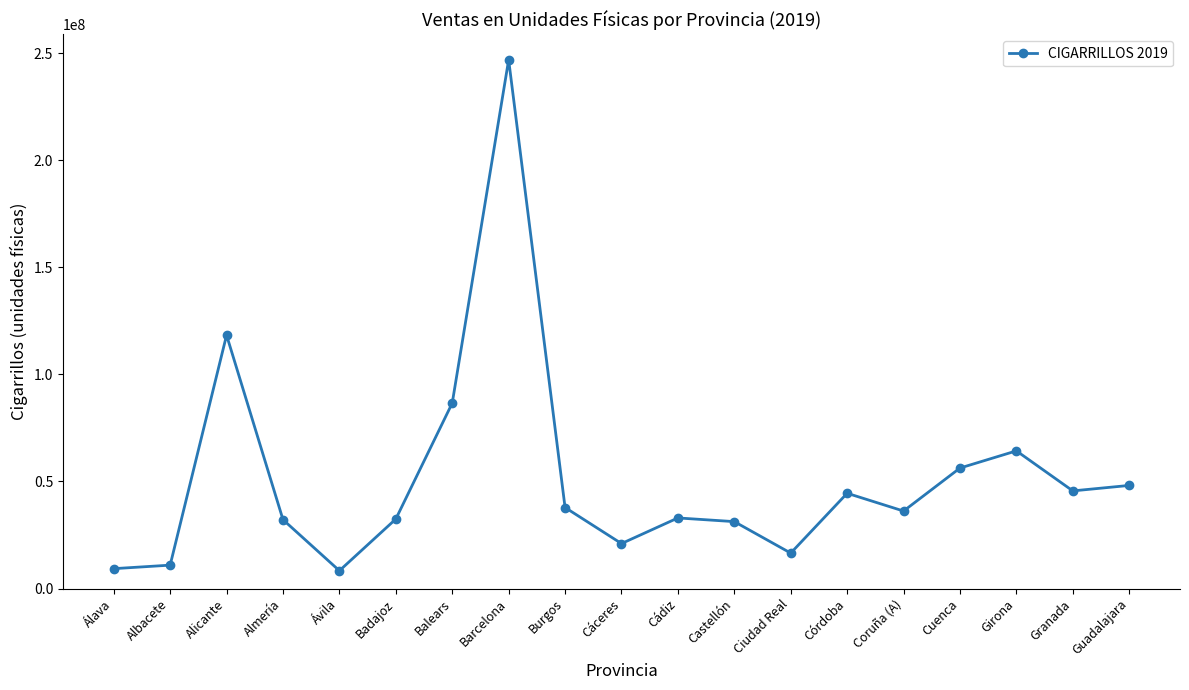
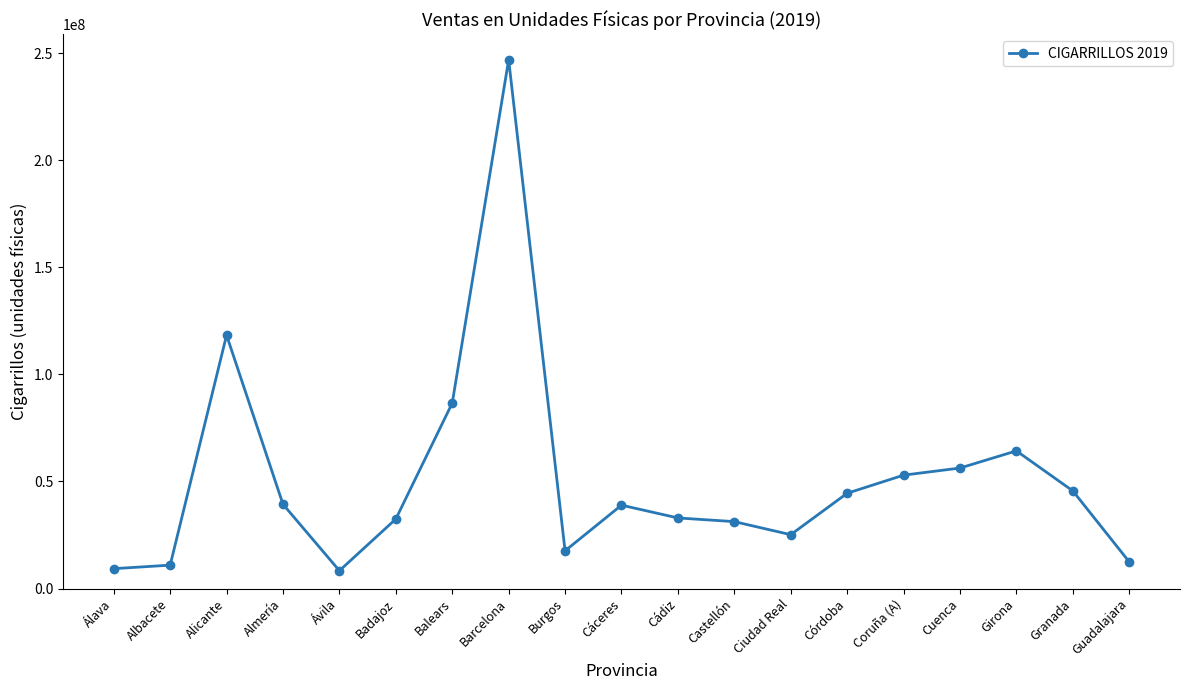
Almería: 32000000 -> 39000000
Burgos: 38000000 -> 18000000
Cáceres: 21000000 -> 39000000
Ciudad Real: 17000000 -> 25000000
Coruña (A): 36000000 -> 53000000
Guadalajara: 48000000 -> 12000000
